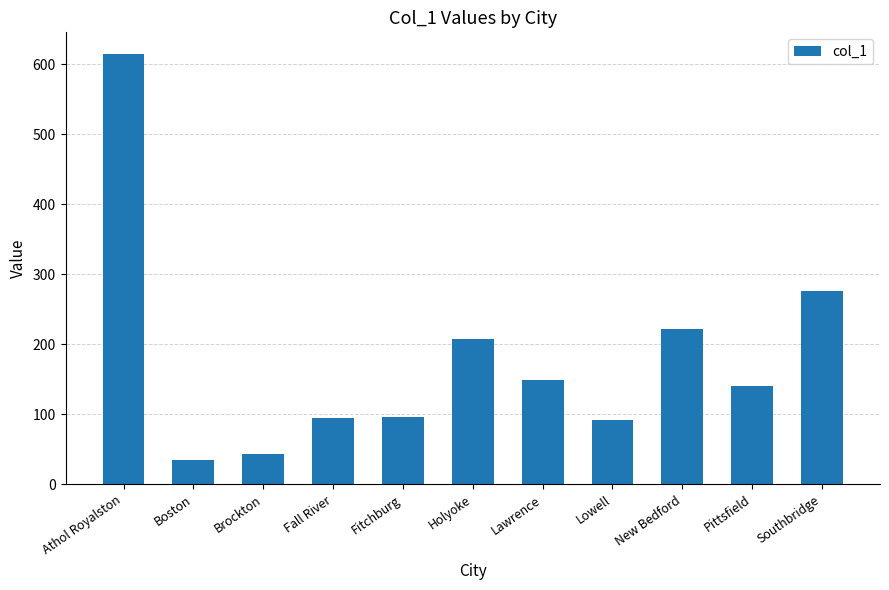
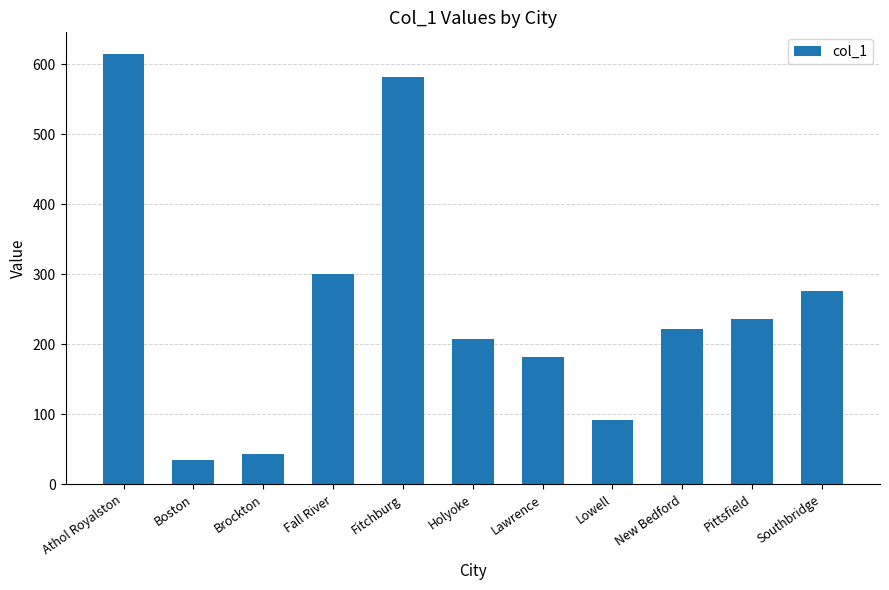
Fall River: 100 -> 300
Fitchburg: 100 -> 580
Lawrence: 150 -> 180
Pittsfield: 140 -> 240
